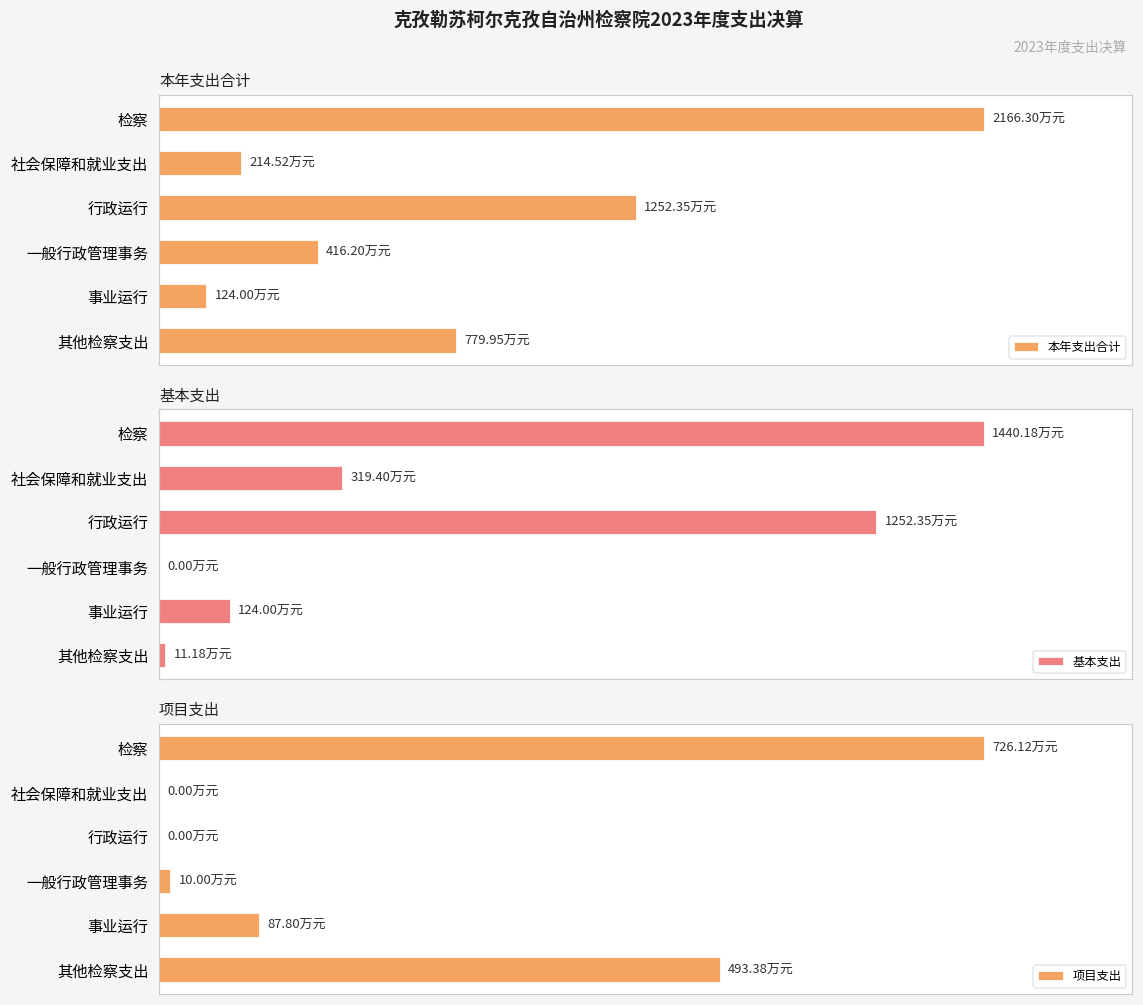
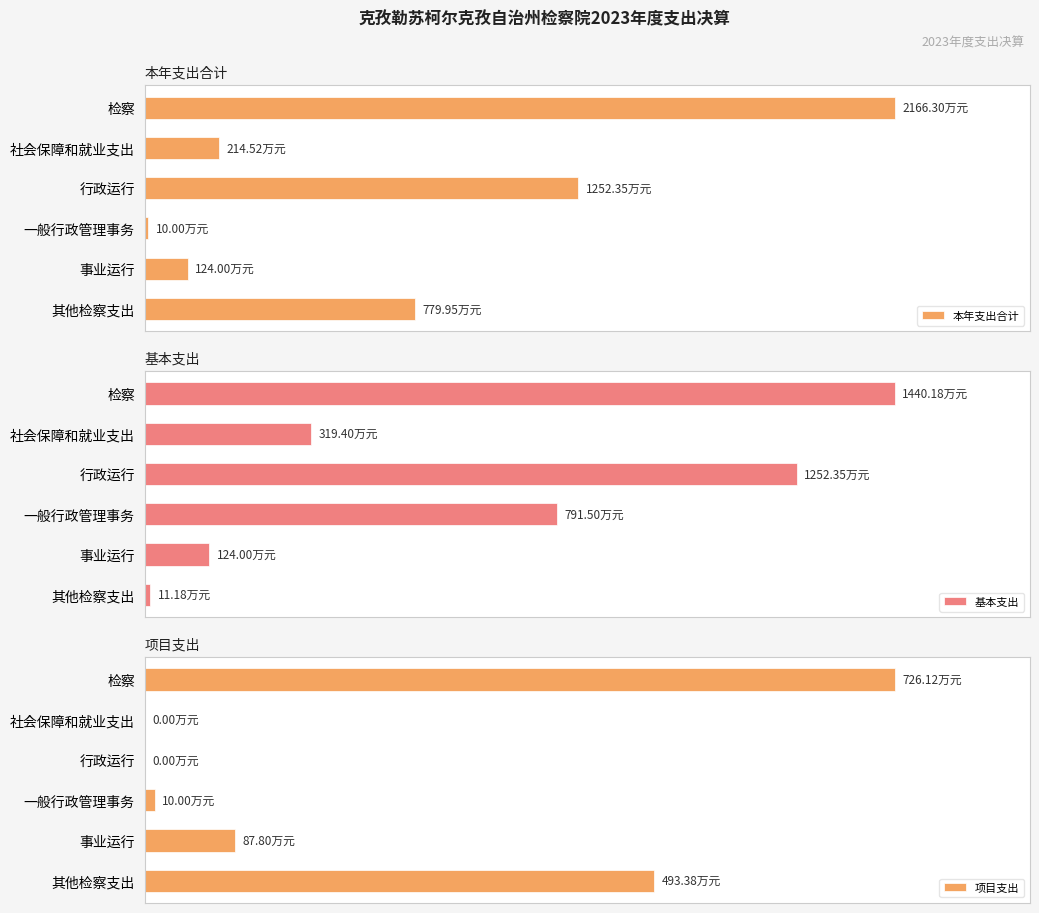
本年支出合计, 一般行政管理事务: 416.20 -> 10.00
基本支出, 一般行政管理事务: 0.00 -> 791.50
